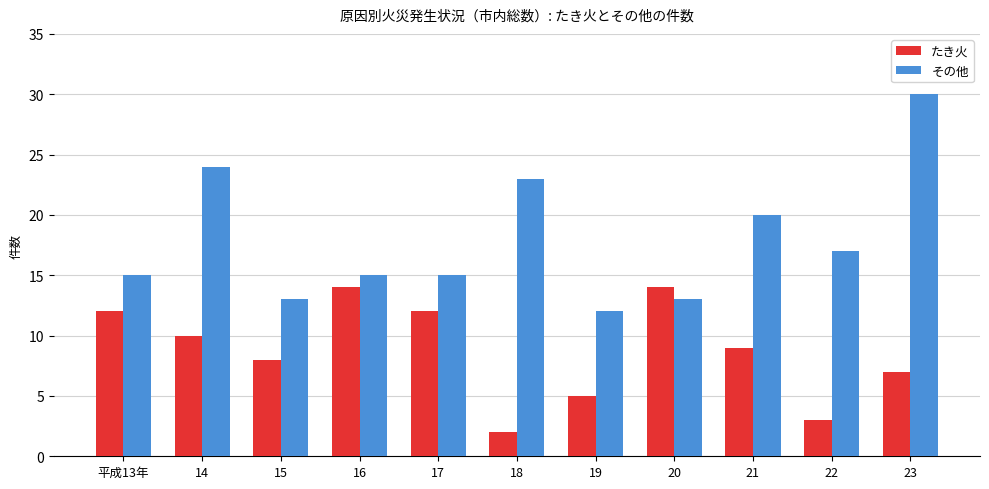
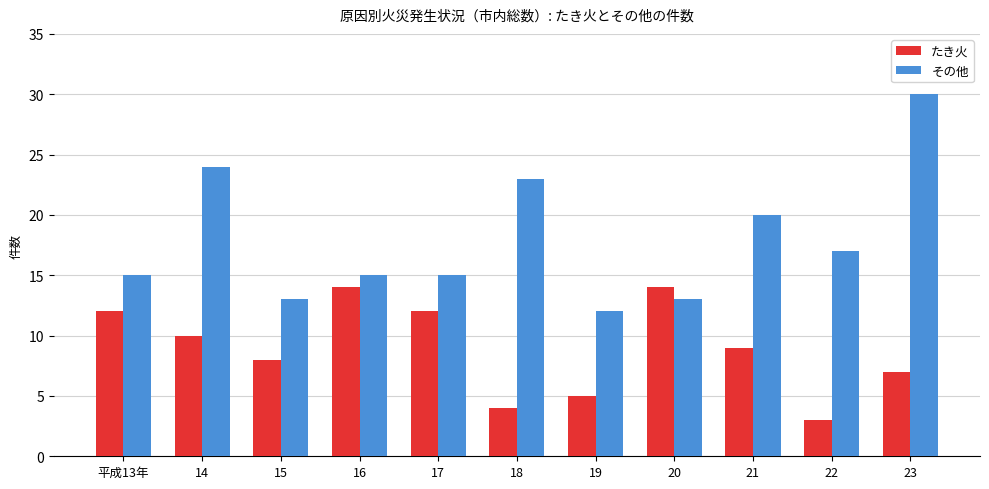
たき火, 18: 2 -> 4
